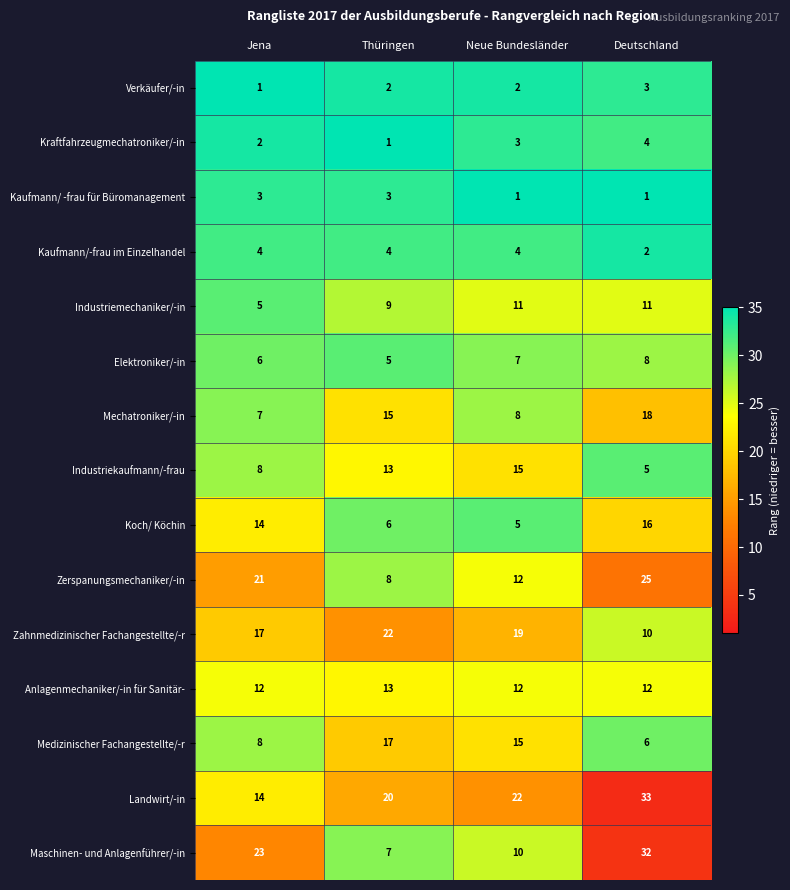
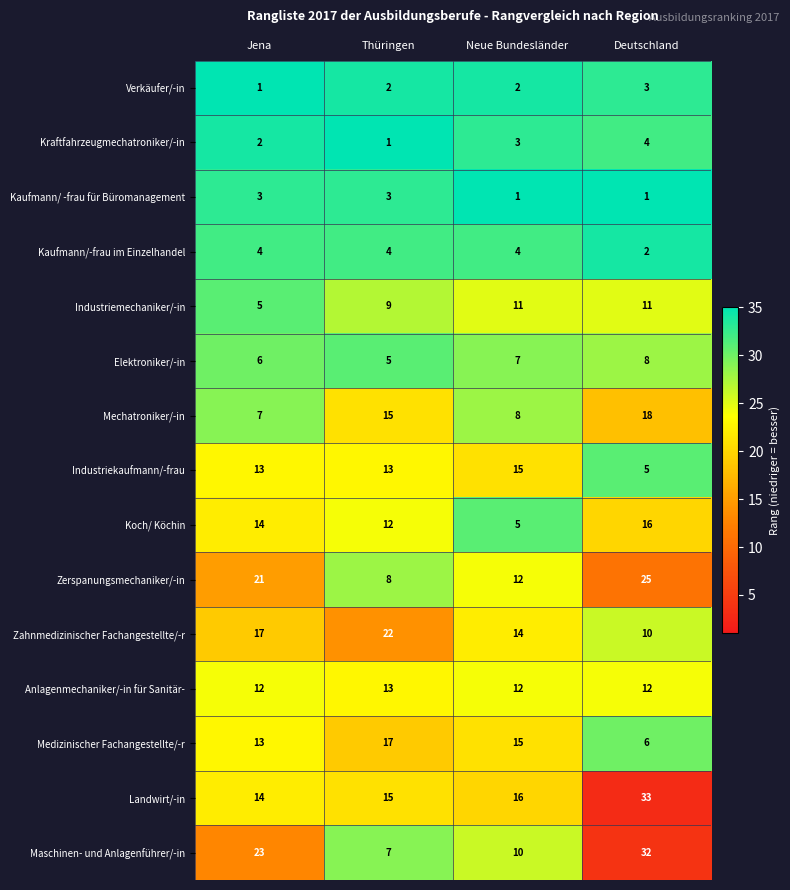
Industriekaufmann/-frau, Jena: 8 -> 13
Koch/ Köchin, Thüringen: 6 -> 12
Zahnmedizinischer Fachangestellte/-r, Neue Bundesländer: 19 -> 14
Medizinischer Fachangestellte/-r, Jena: 8 -> 13
Landwirt/-in, Thüringen: 20 -> 15
Landwirt/-in, Neue Bundesländer: 22 -> 16
